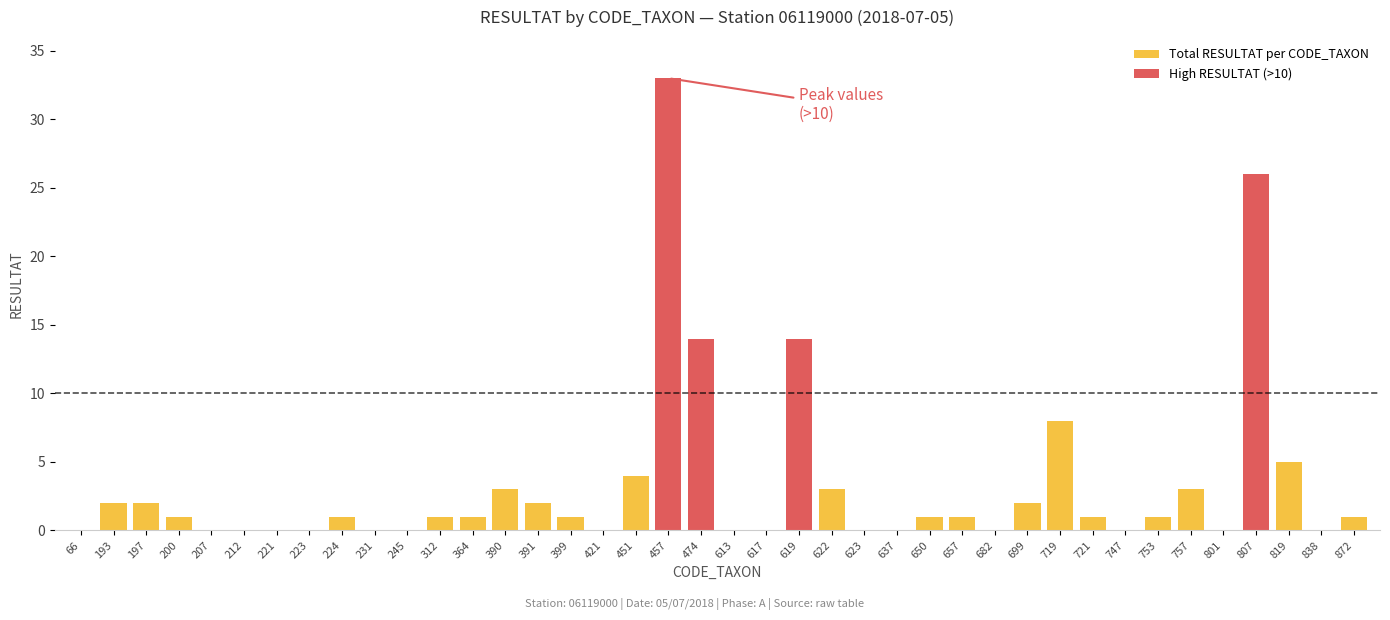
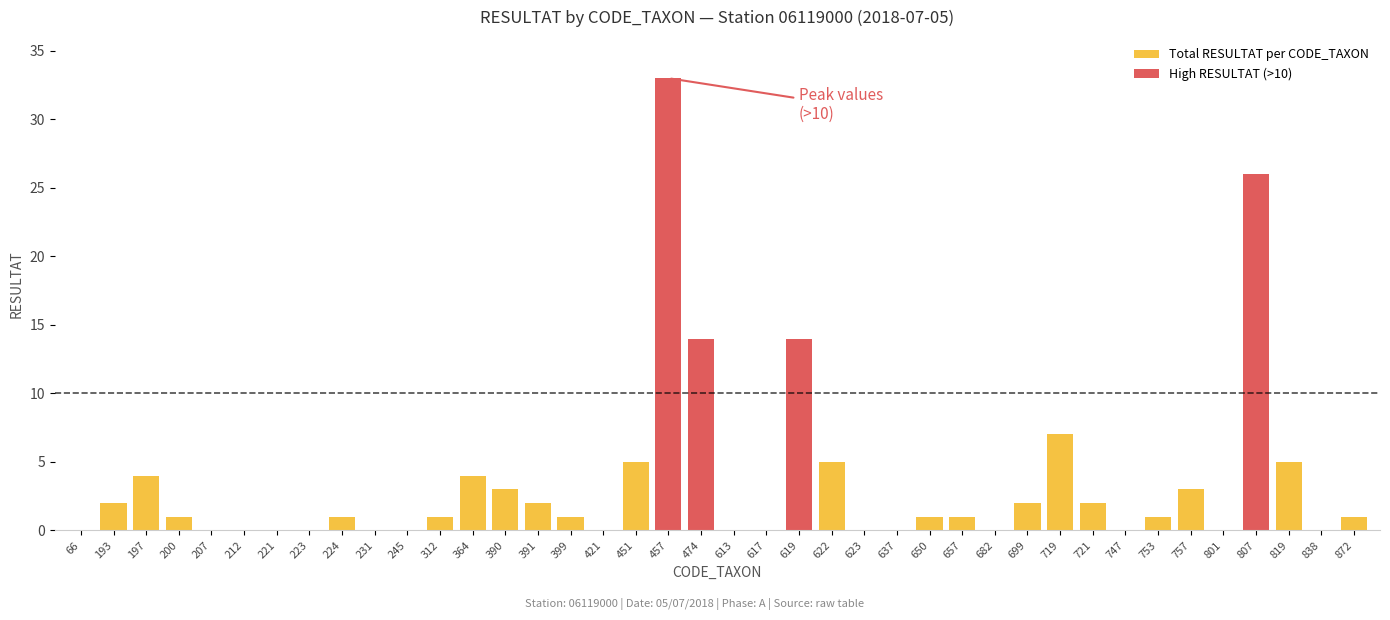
Total RESULTAT per CODE_TAXON, 197: 2 -> 4
Total RESULTAT per CODE_TAXON, 364: 1 -> 4
Total RESULTAT per CODE_TAXON, 451: 4 -> 5
Total RESULTAT per CODE_TAXON, 622: 3 -> 5
Total RESULTAT per CODE_TAXON, 719: 8 -> 7
Total RESULTAT per CODE_TAXON, 721: 1 -> 2
